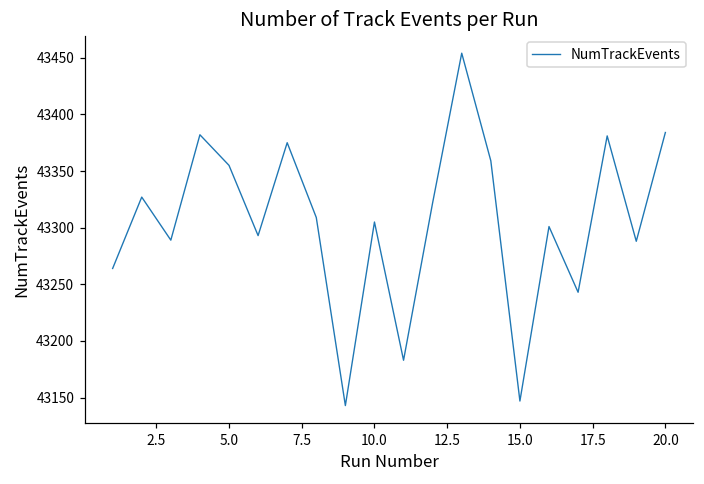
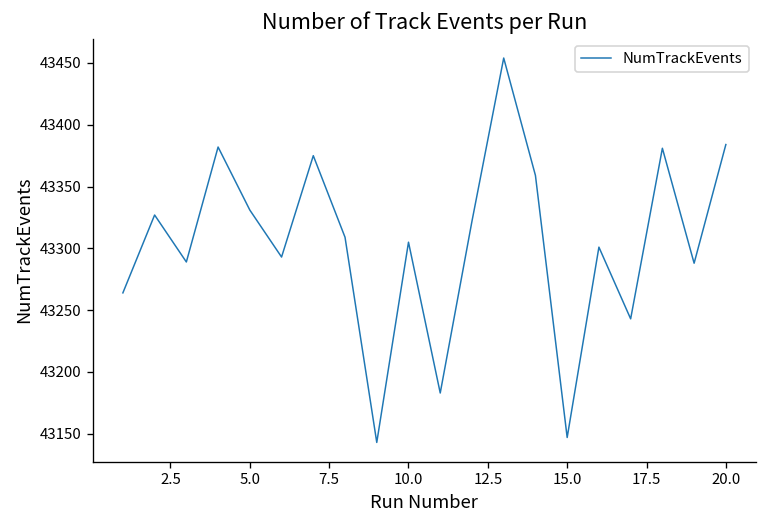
5.0: 43355 -> 43331
